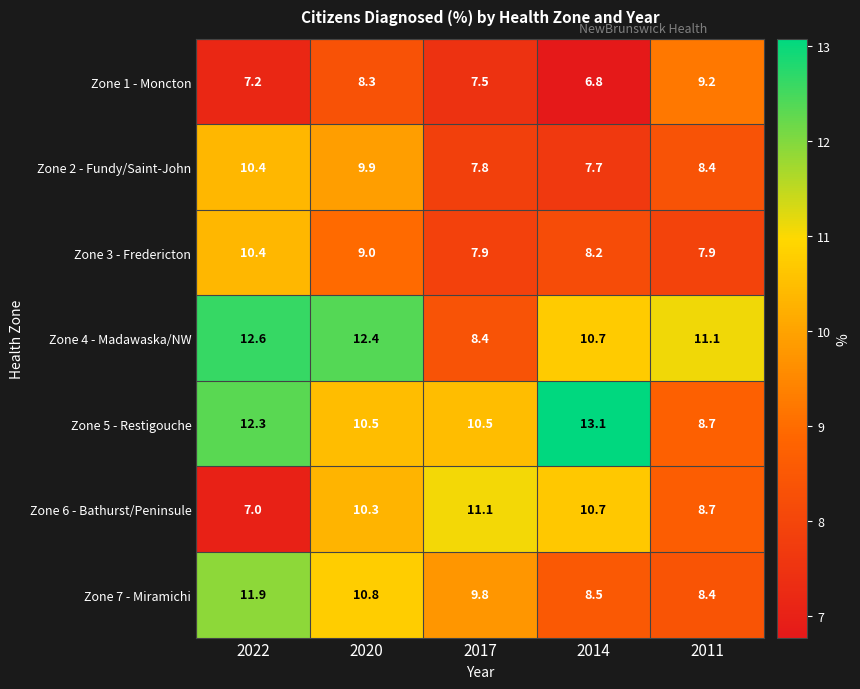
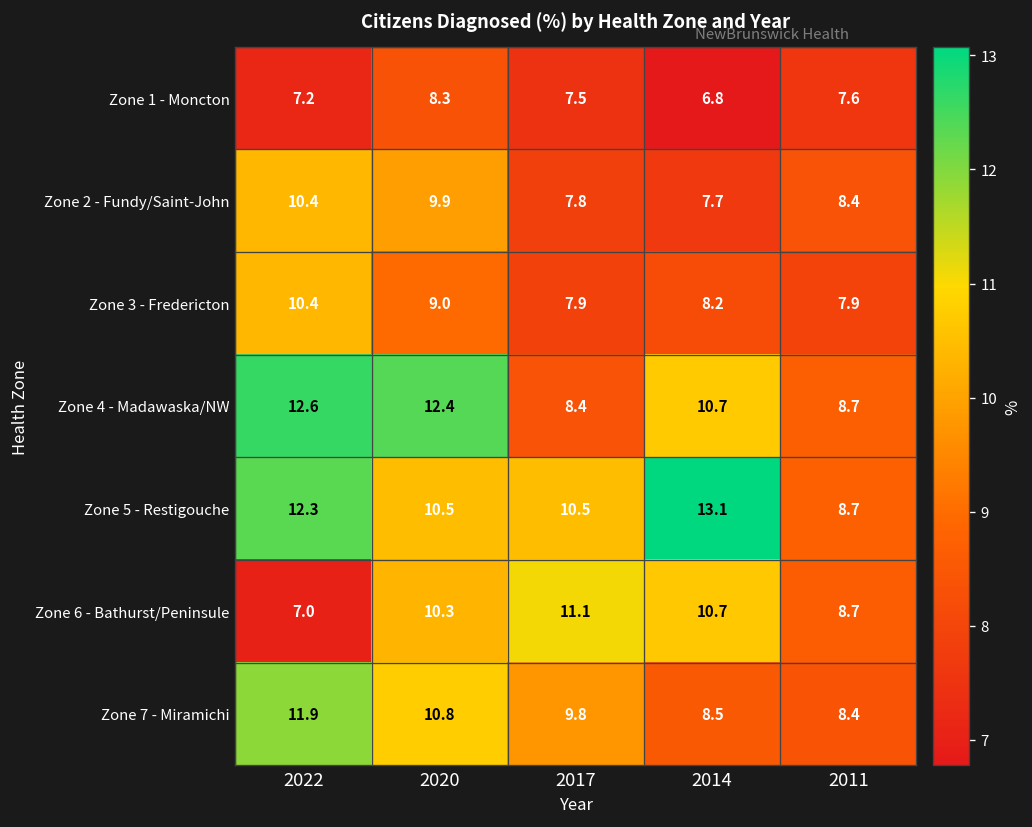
Zone 1 - Moncton, 2011: 9.2 -> 7.6
Zone 4 - Madawaska/NW, 2011: 11.1 -> 8.7
